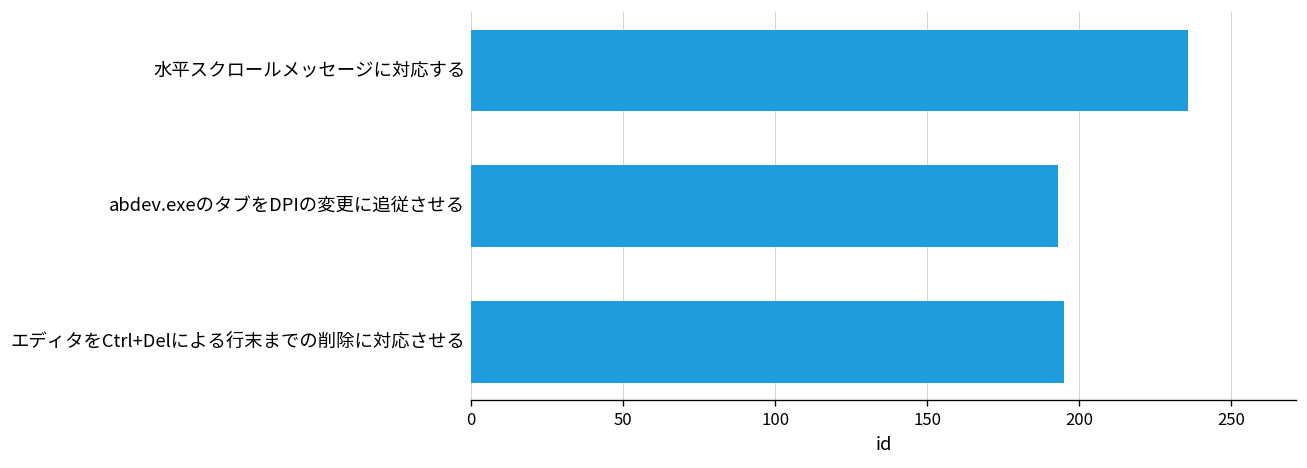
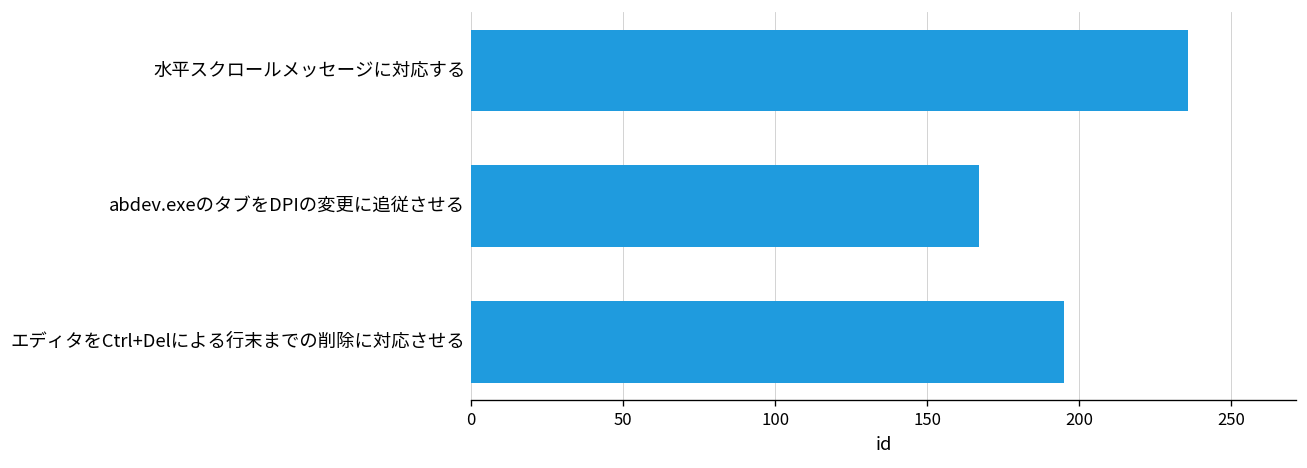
abdev.exeのタブをDPIの変更に追従させる: 193 -> 167
